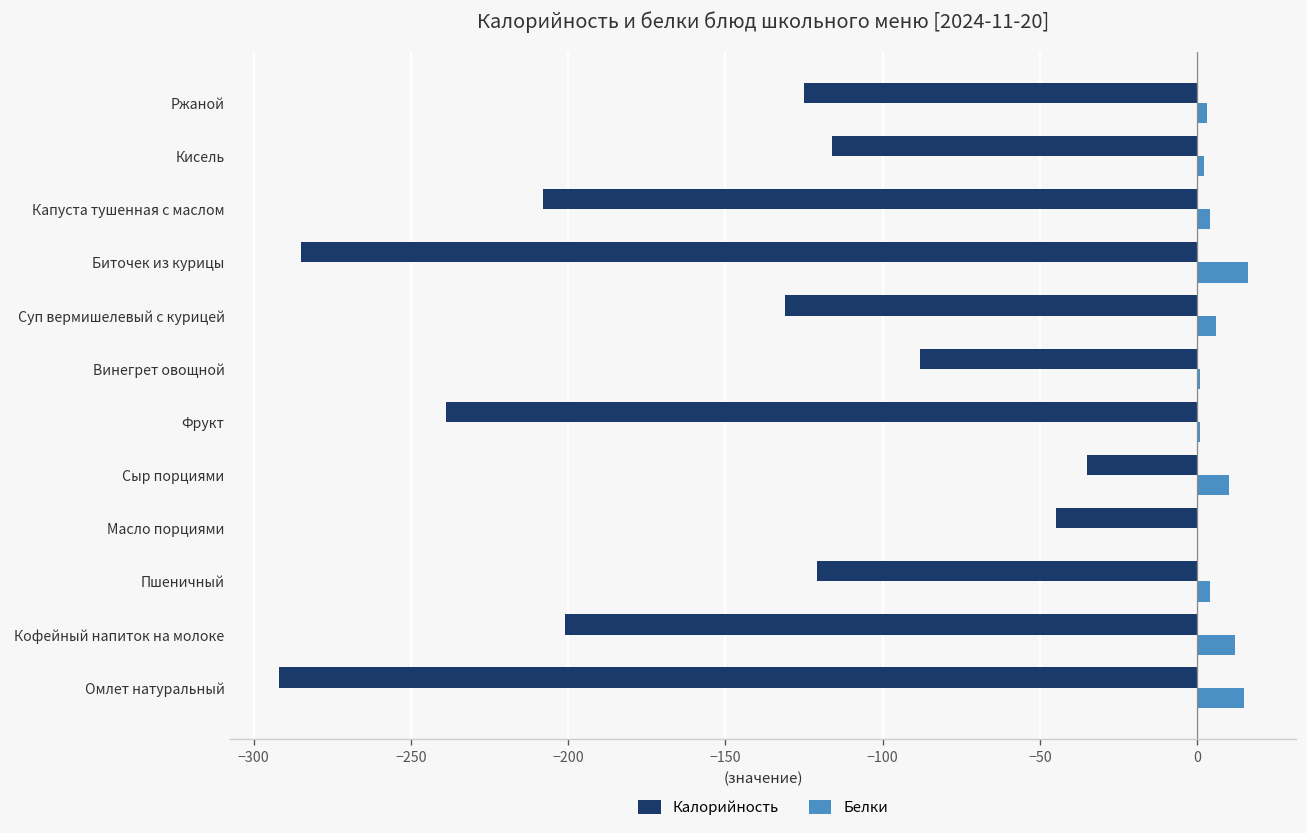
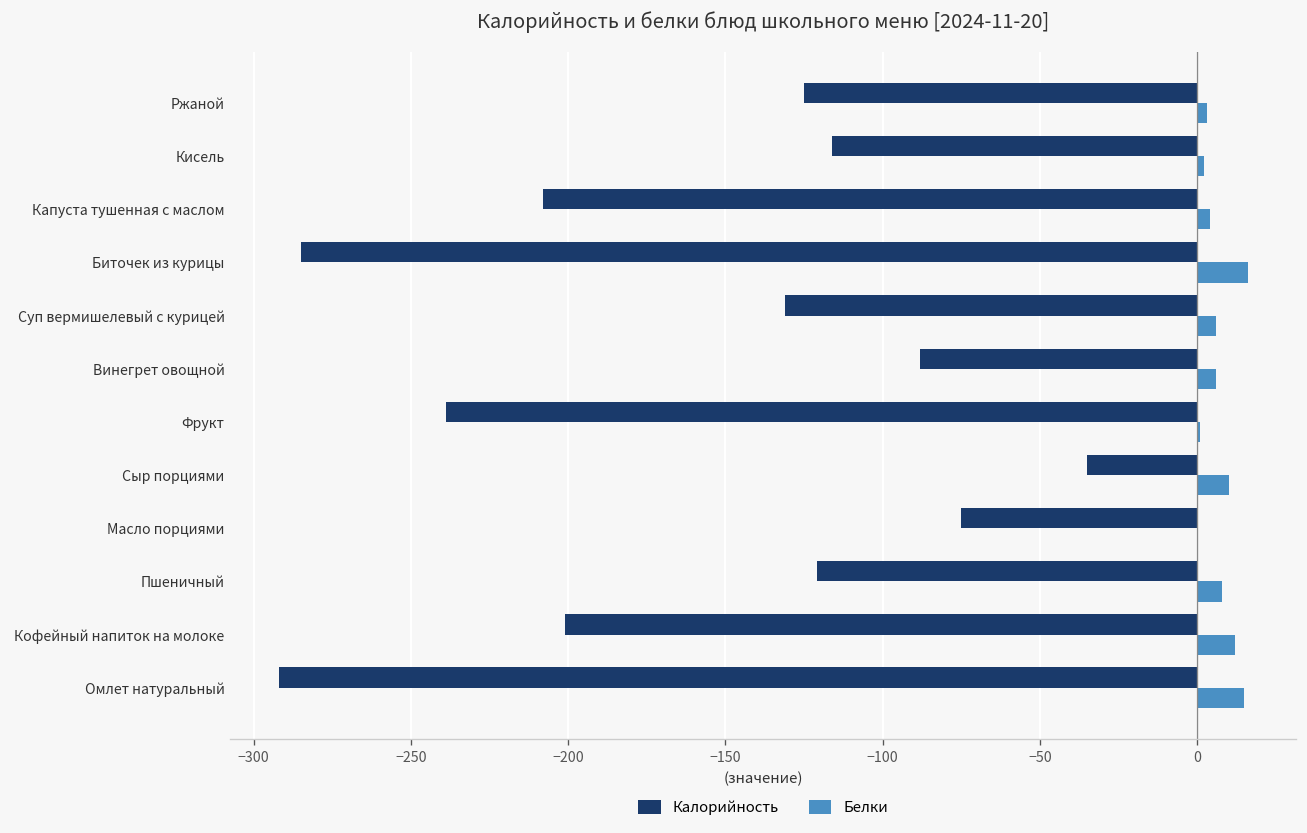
Белки, Винегрет овощной: 1 -> 6
Калорийность, Масло порциями: -45 -> -75
Белки, Пшеничный: 4 -> 8
